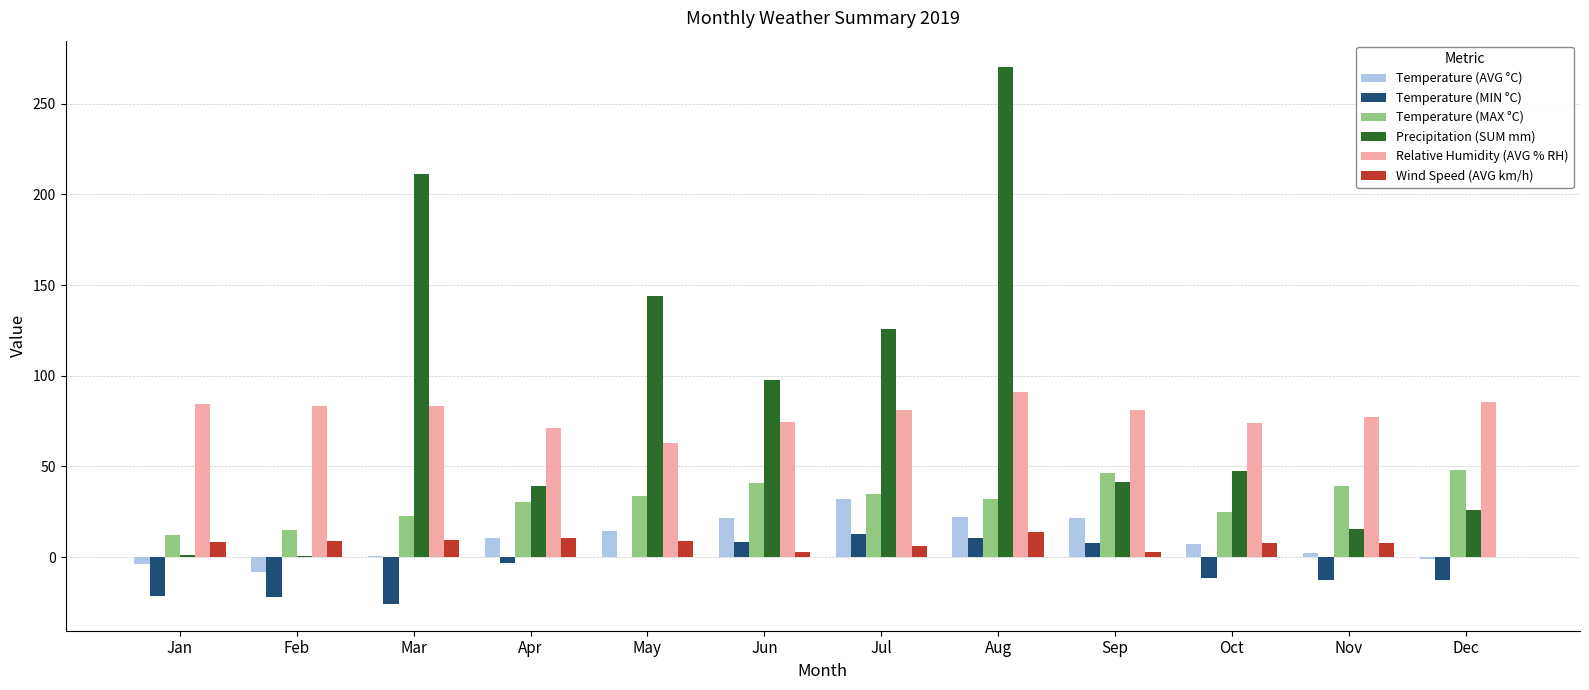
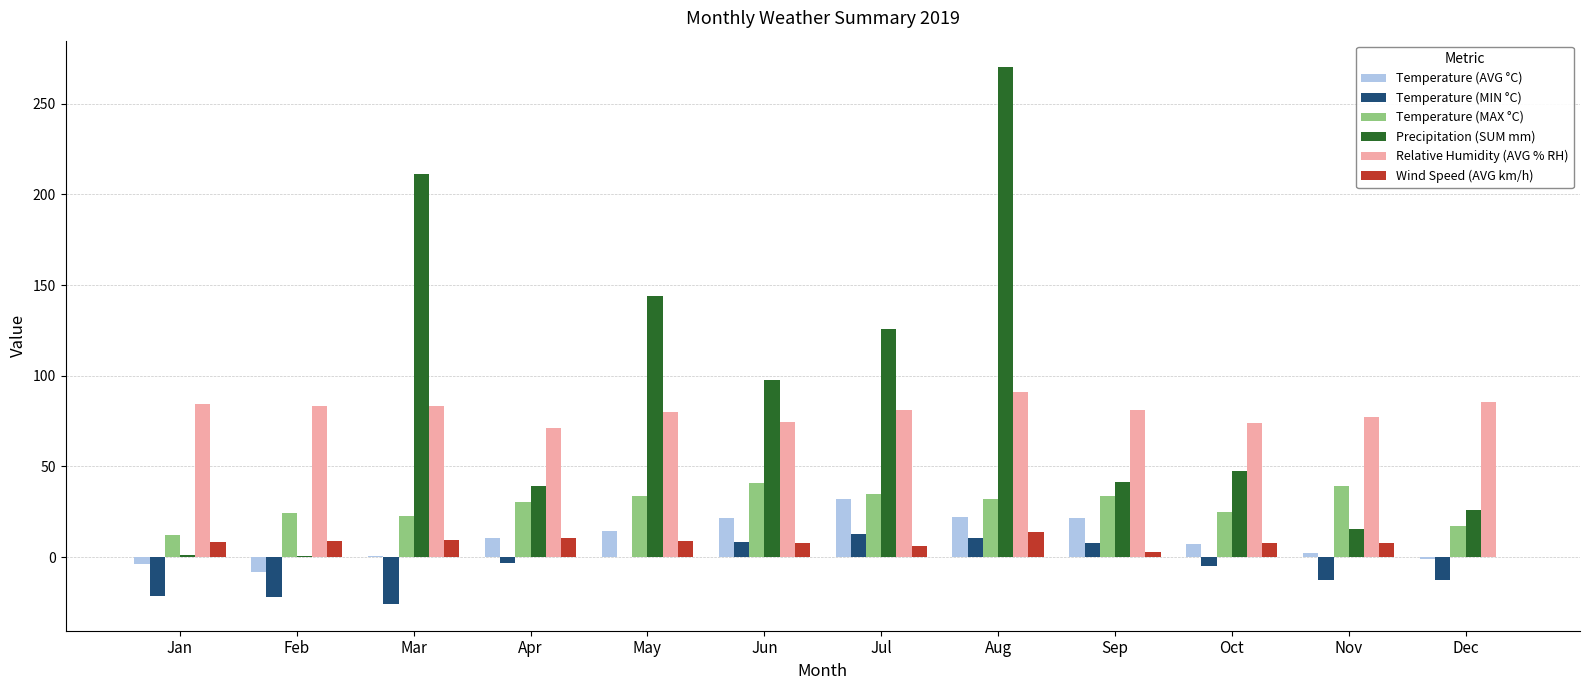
Temperature (MAX °C), Feb: 15 -> 25
Relative Humidity (AVG % RH), May: 63 -> 80
Wind Speed (AVG km/h), Jun: 3 -> 8
Temperature (MAX °C), Sep: 46 -> 34
Temperature (MIN °C), Oct: -11 -> -5
Temperature (MAX °C), Dec: 48 -> 17
